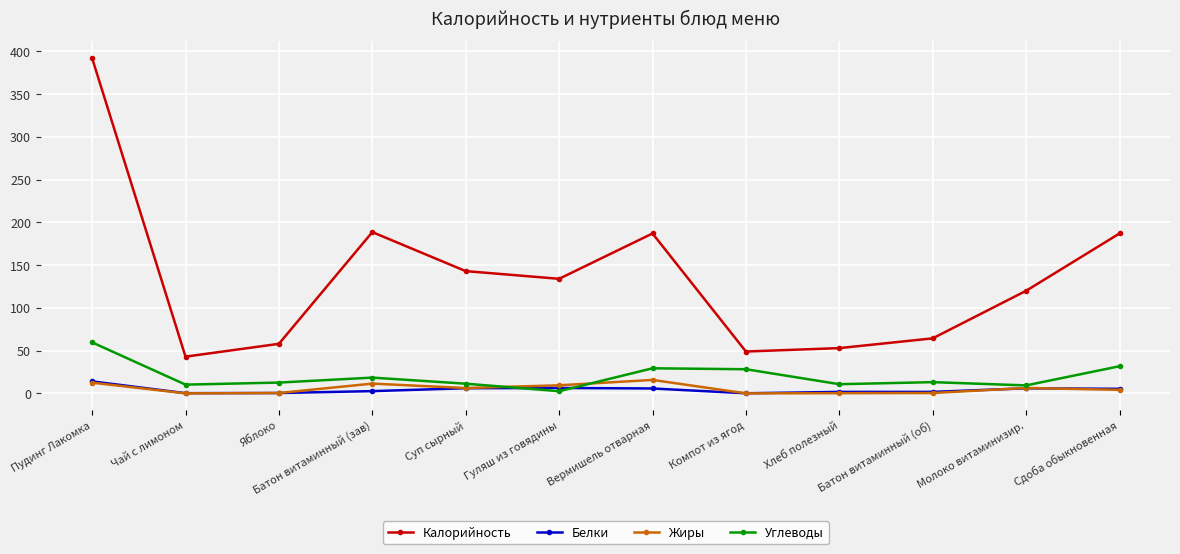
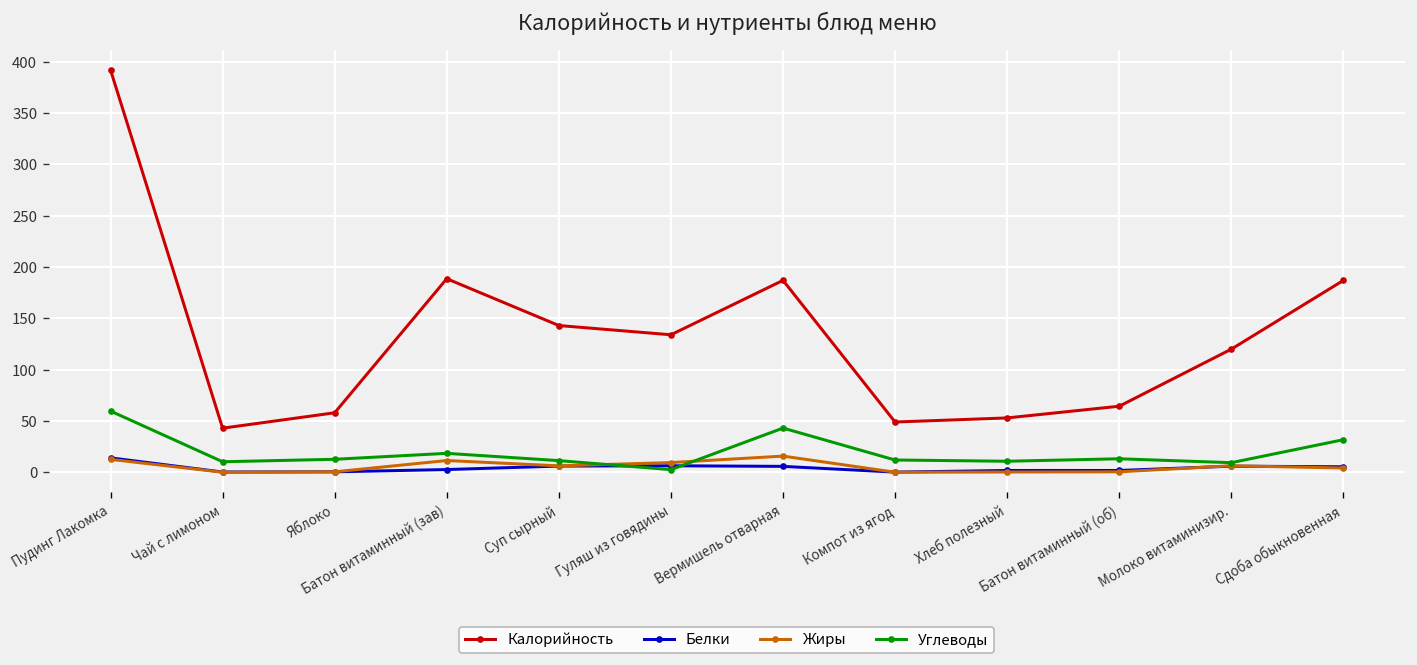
Углеводы, Вермишель отварная: 30 -> 40
Углеводы, Компот из ягод: 30 -> 10
